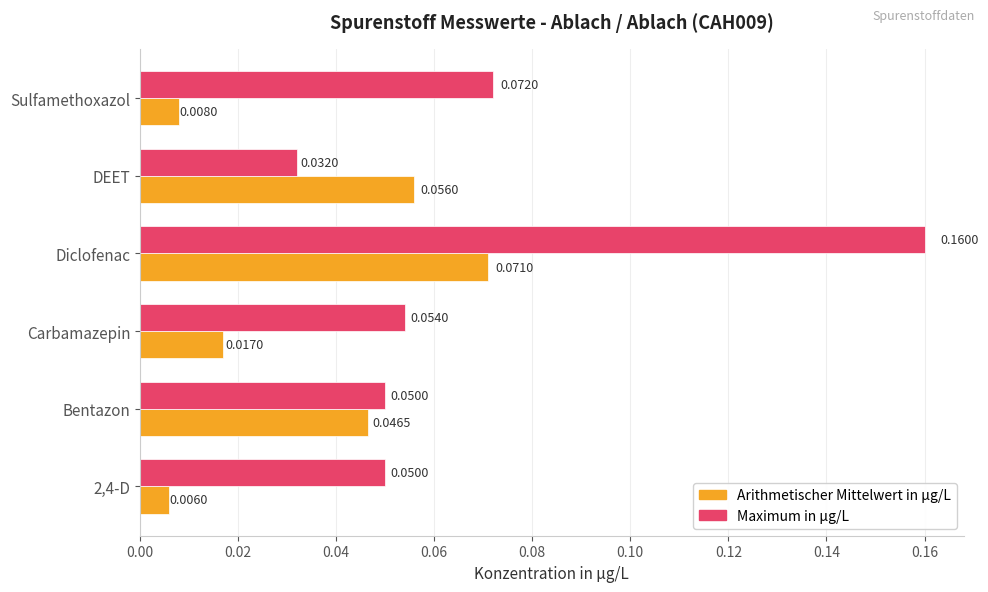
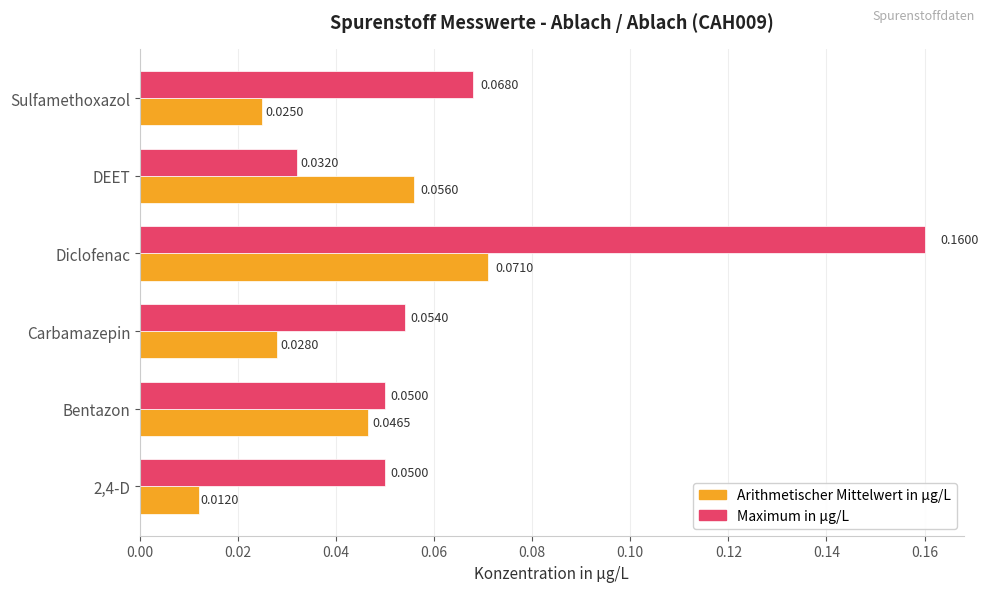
Maximum in µg/L, Sulfamethoxazol: 0.0720 -> 0.0680
Arithmetischer Mittelwert in µg/L, Sulfamethoxazol: 0.0080 -> 0.0250
Arithmetischer Mittelwert in µg/L, Carbamazepin: 0.0170 -> 0.0280
Arithmetischer Mittelwert in µg/L, 2,4-D: 0.0060 -> 0.0120
